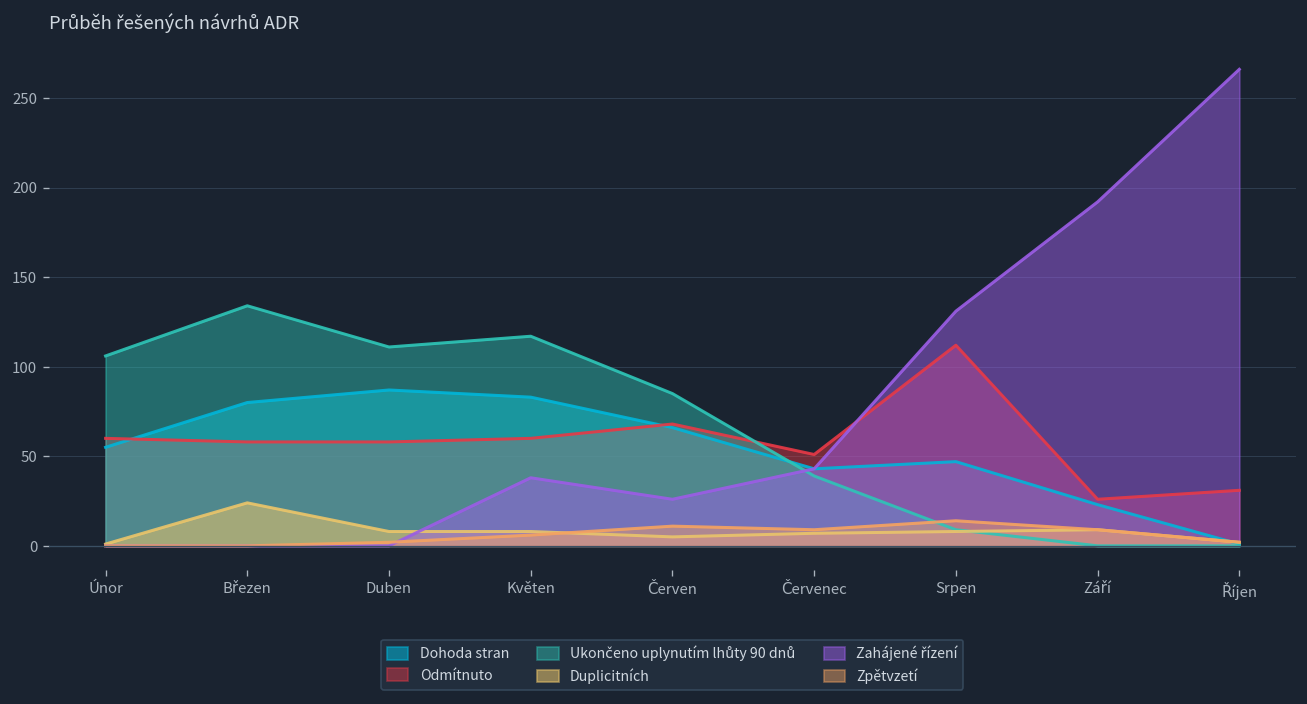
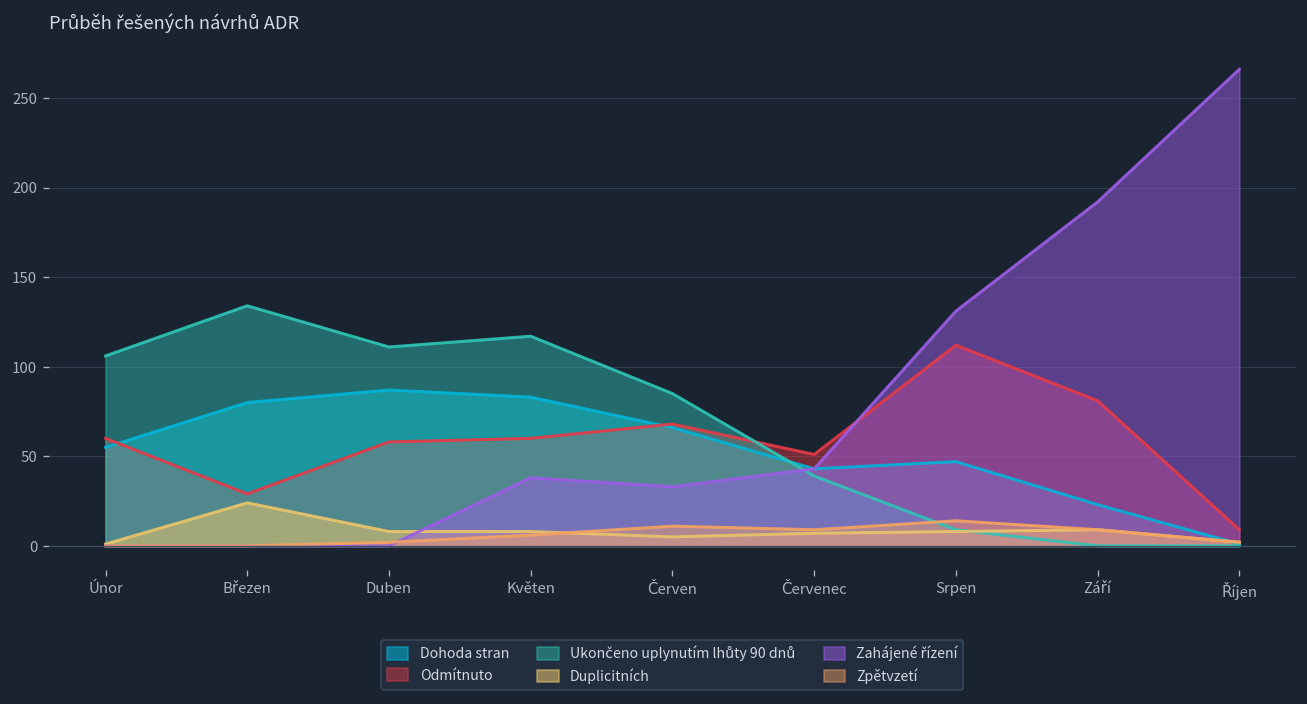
Odmítnuto, Březen: 58 -> 29
Zahájené řízení, Červen: 26 -> 33
Odmítnuto, Září: 26 -> 81
Odmítnuto, Říjen: 31 -> 9
